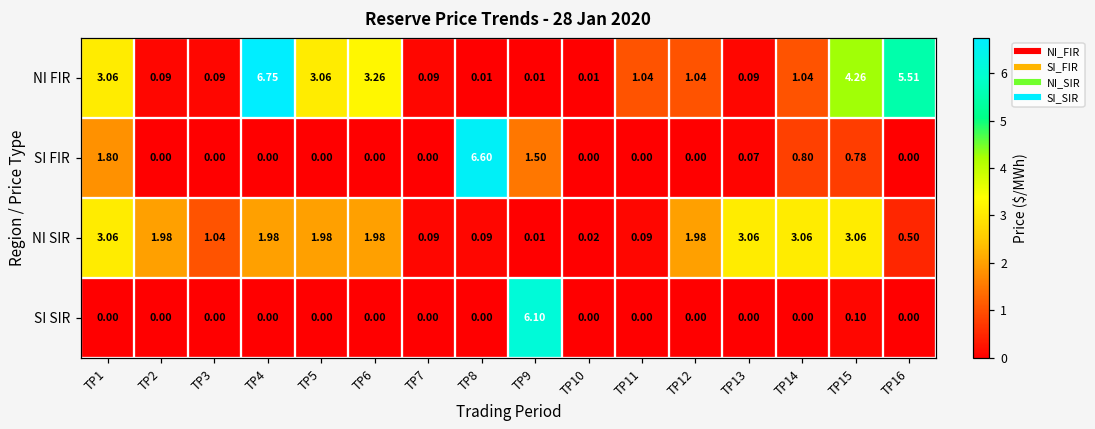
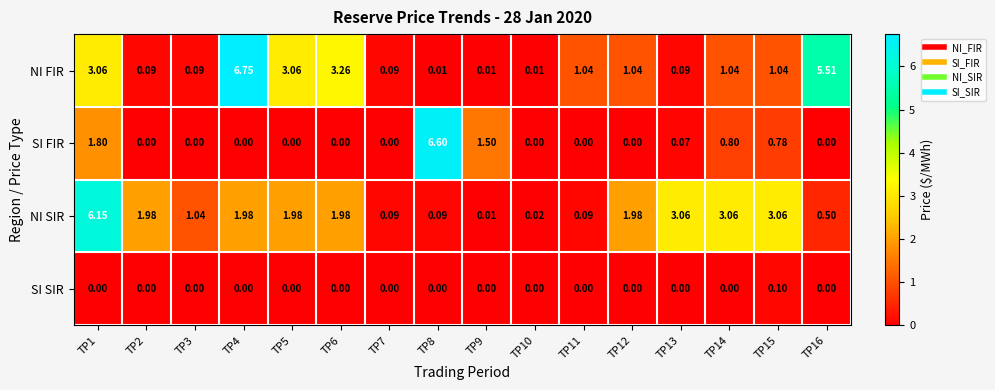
NI FIR, TP15: 4.26 -> 1.04
NI SIR, TP1: 3.06 -> 6.15
SI SIR, TP9: 6.10 -> 0.00
